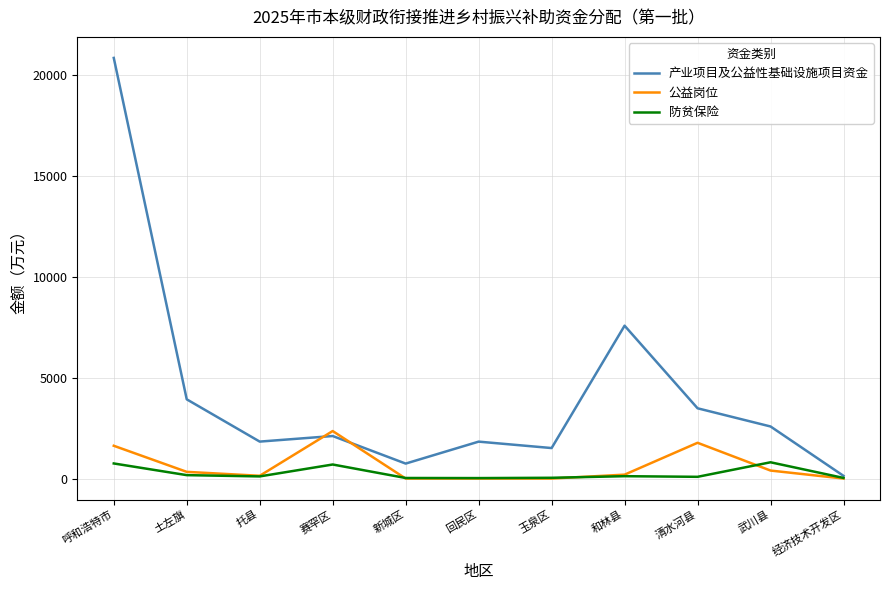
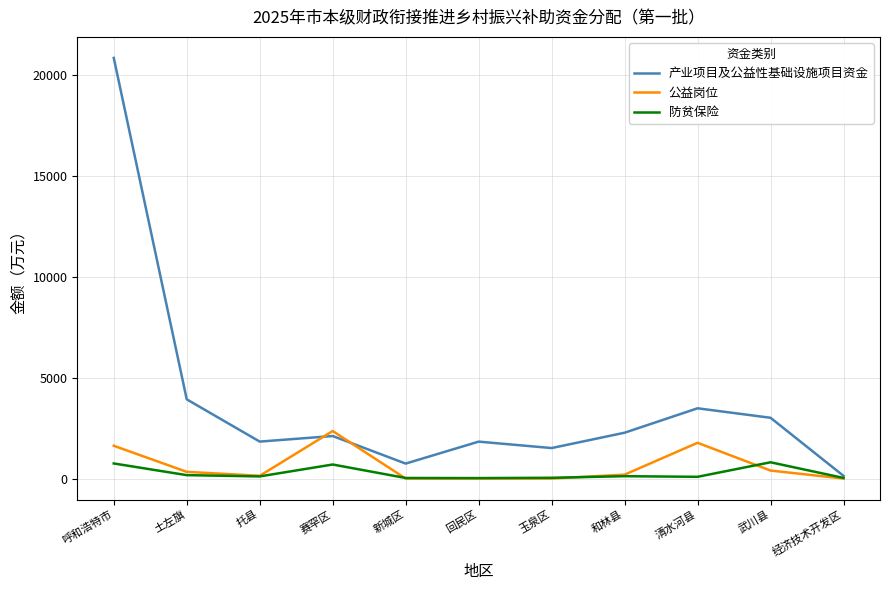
产业项目及公益性基础设施项目资金, 和林县: 7600 -> 2300
产业项目及公益性基础设施项目资金, 武川县: 2600 -> 3000
